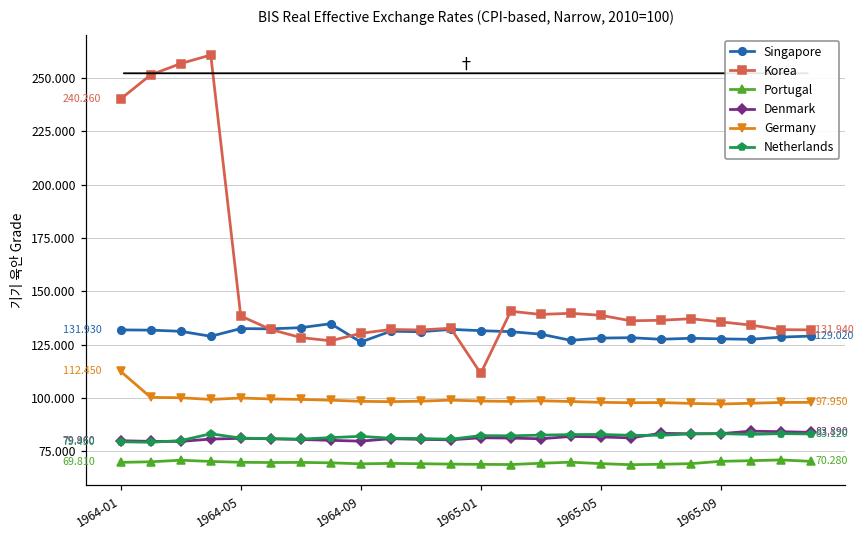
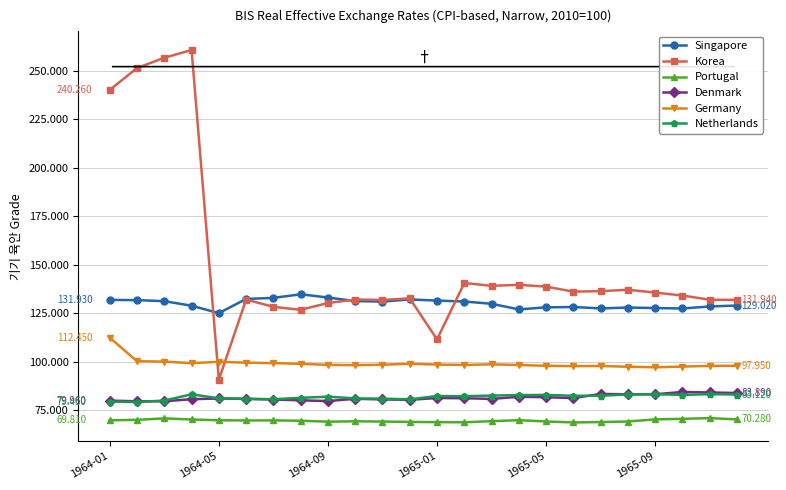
Singapore, 1964-05: 133 -> 125
Korea, 1964-05: 138 -> 91
Singapore, 1964-09: 126 -> 133
